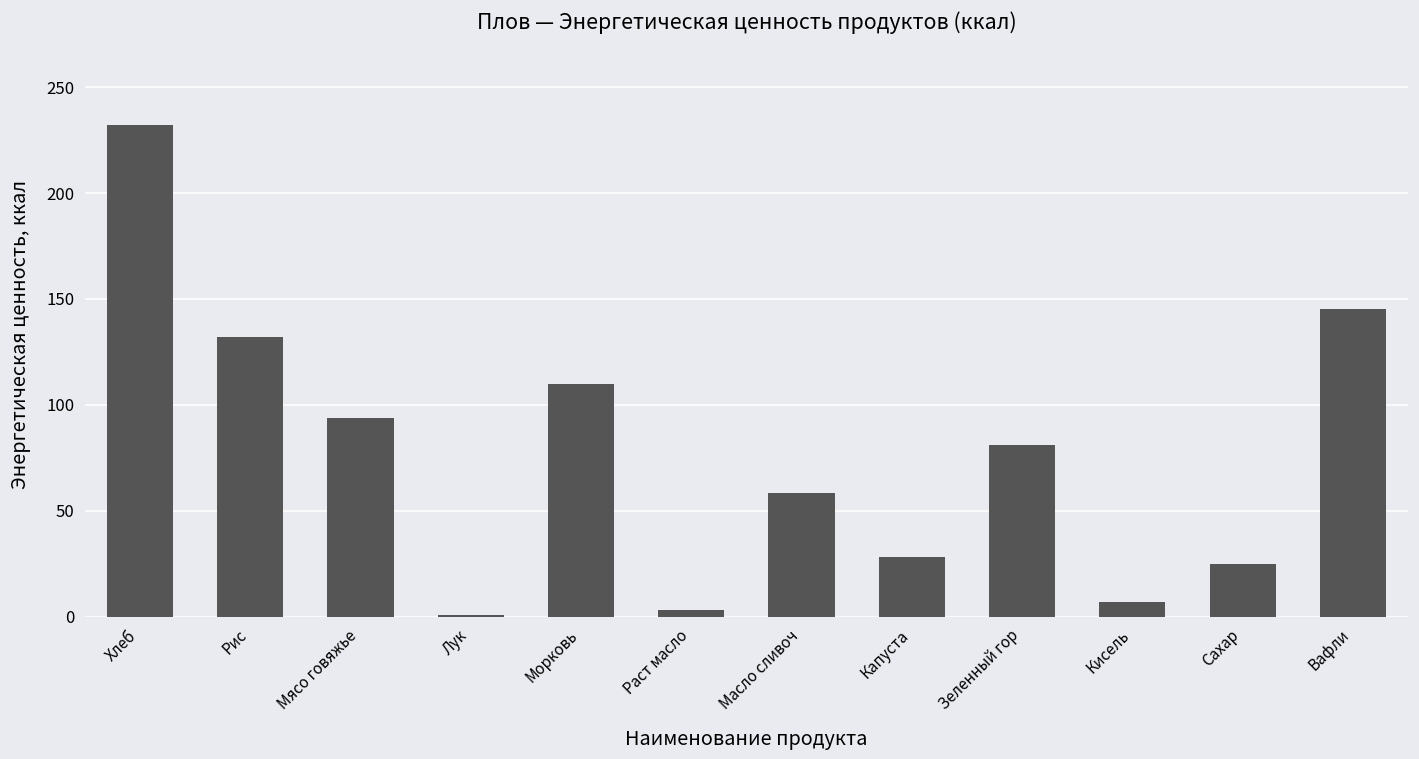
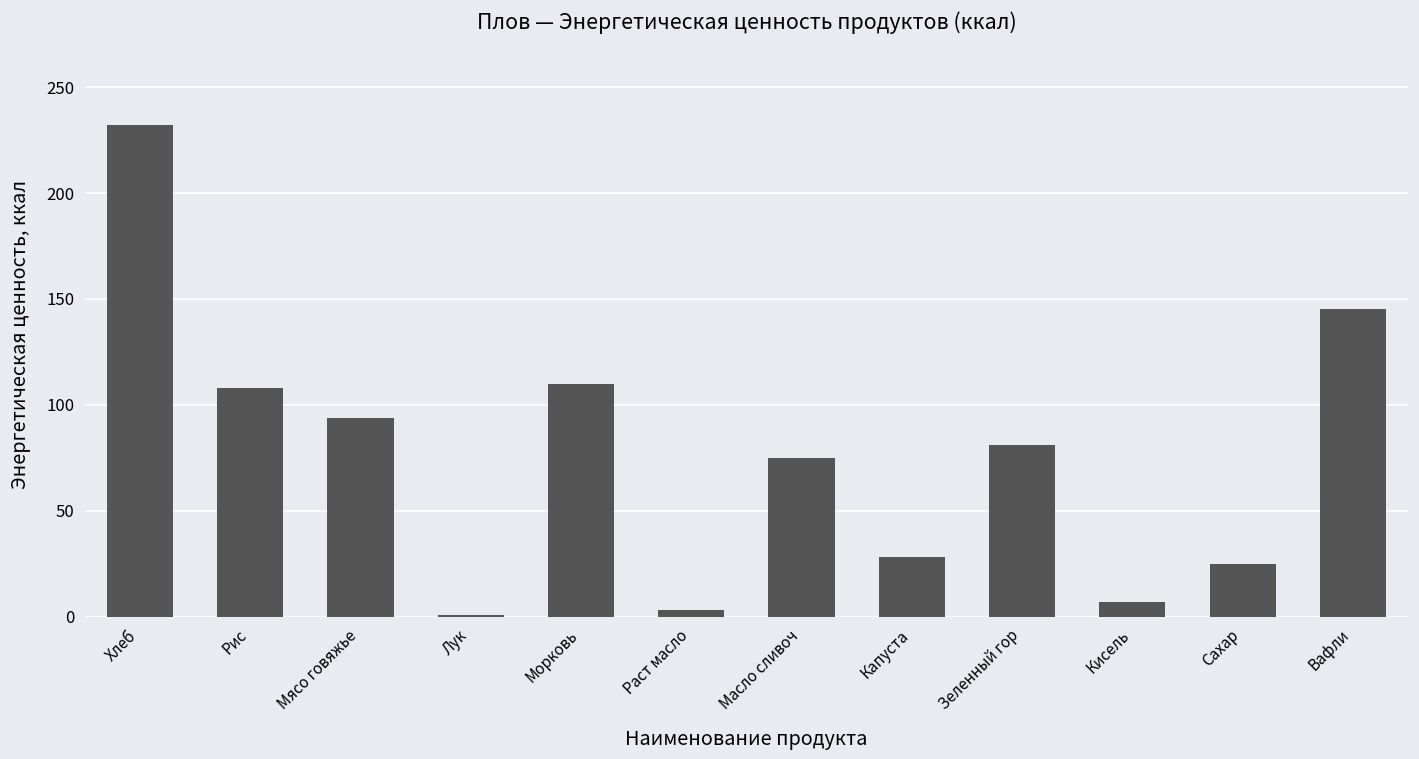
Рис: 132 -> 108
Масло сливоч: 58 -> 75
